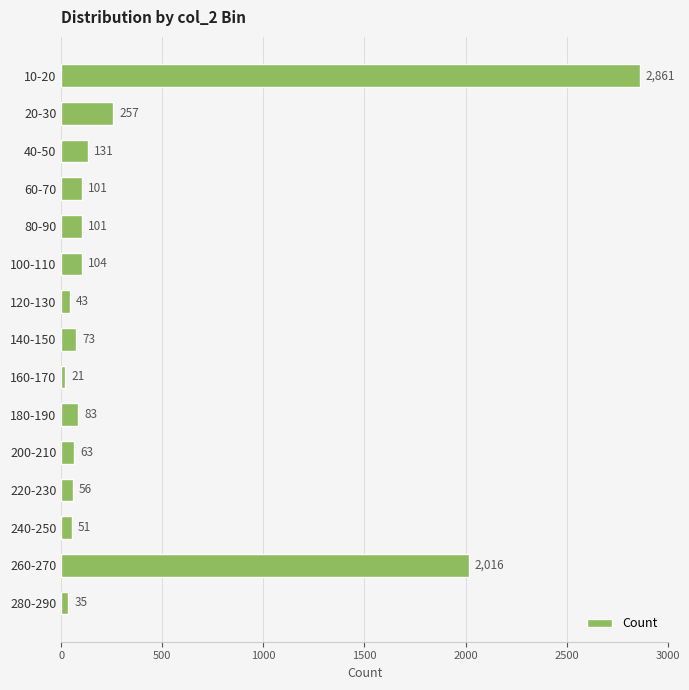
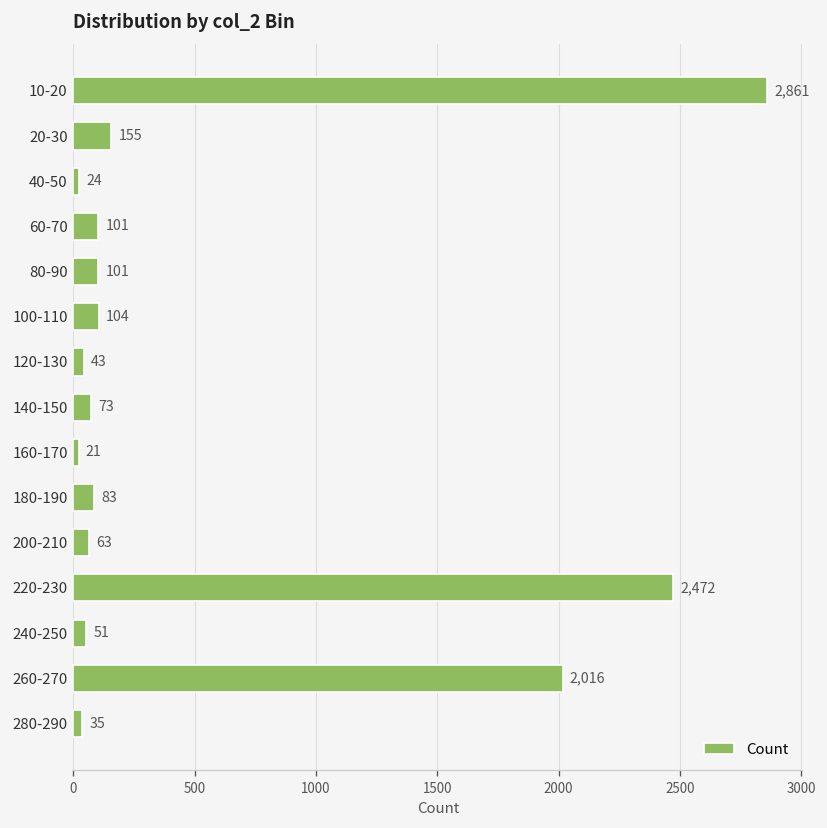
20-30: 257 -> 155
40-50: 131 -> 24
220-230: 56 -> 2,472
